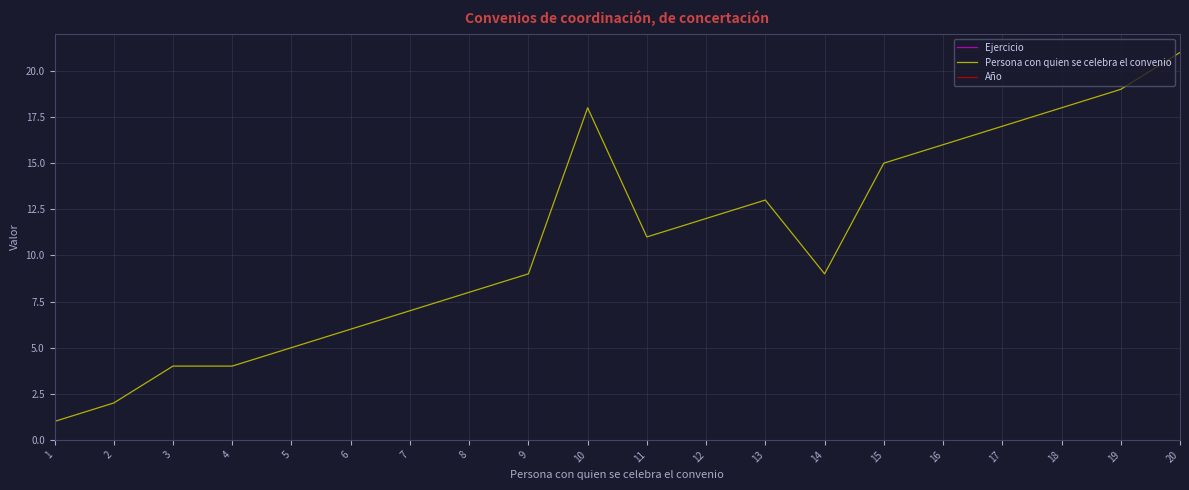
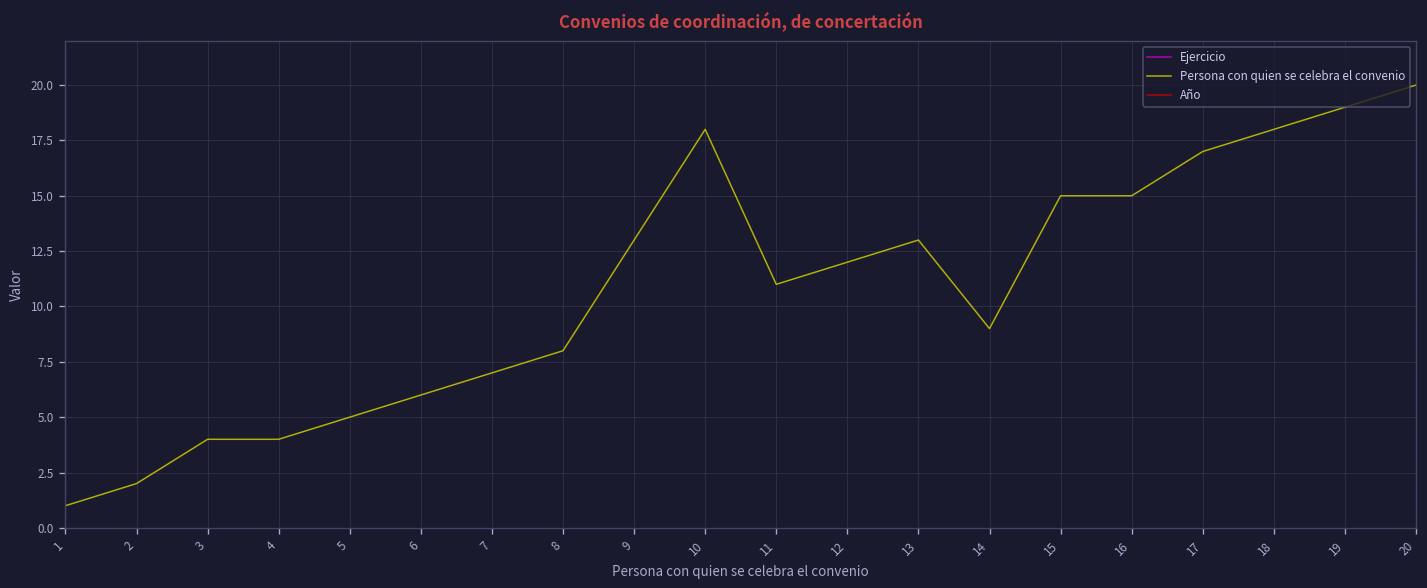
Persona con quien se celebra el convenio, 9: 9 -> 13
Persona con quien se celebra el convenio, 16: 16 -> 15
Persona con quien se celebra el convenio, 20: 21 -> 20
